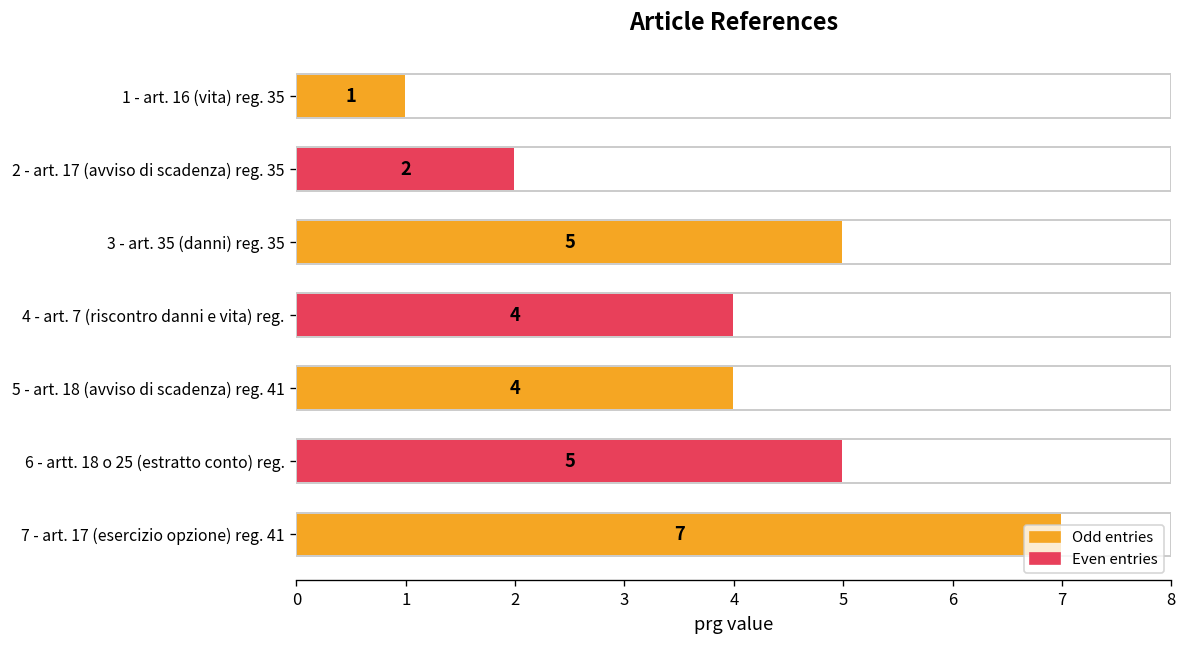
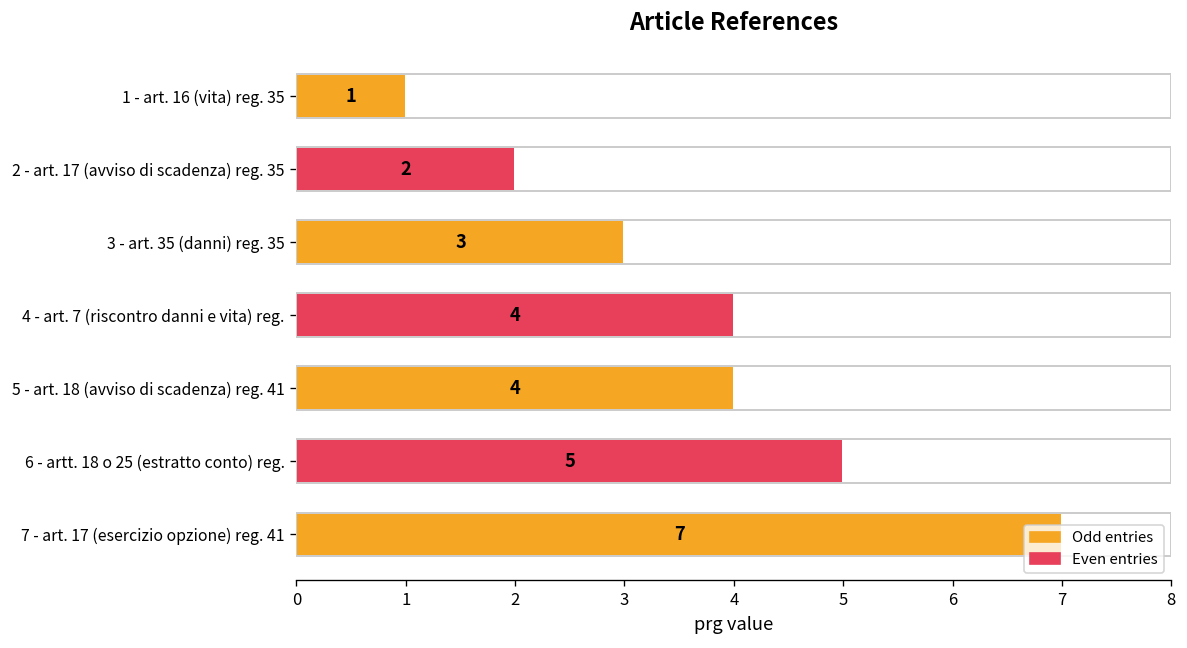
3 - art. 35 (danni) reg. 35: 5 -> 3
